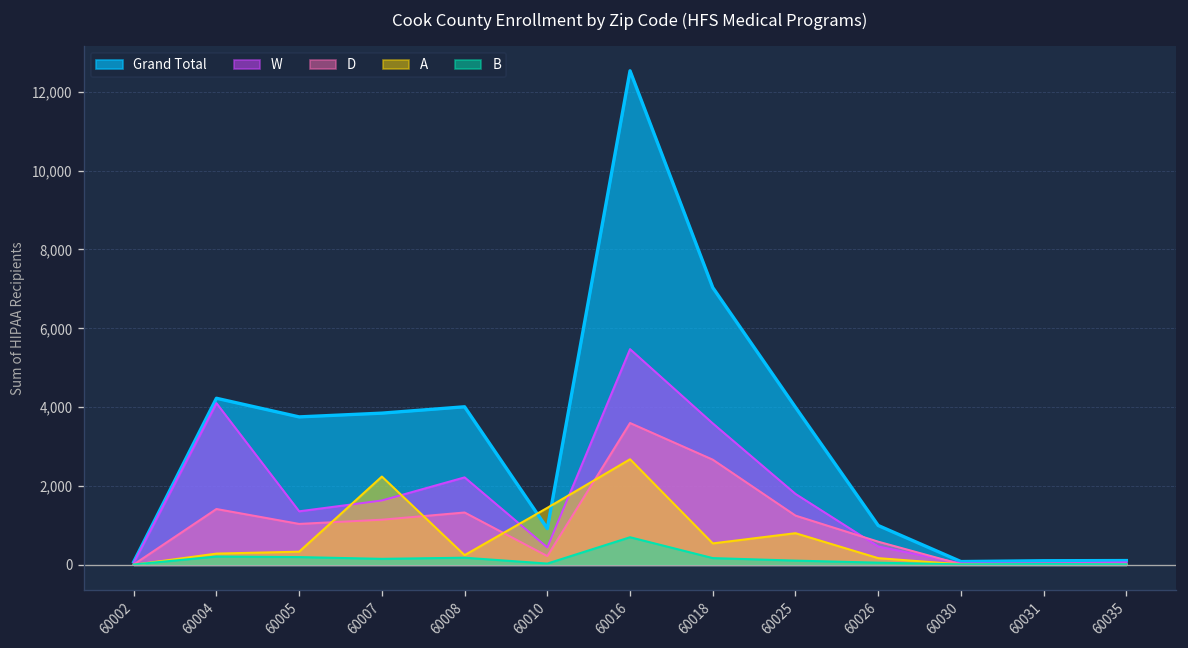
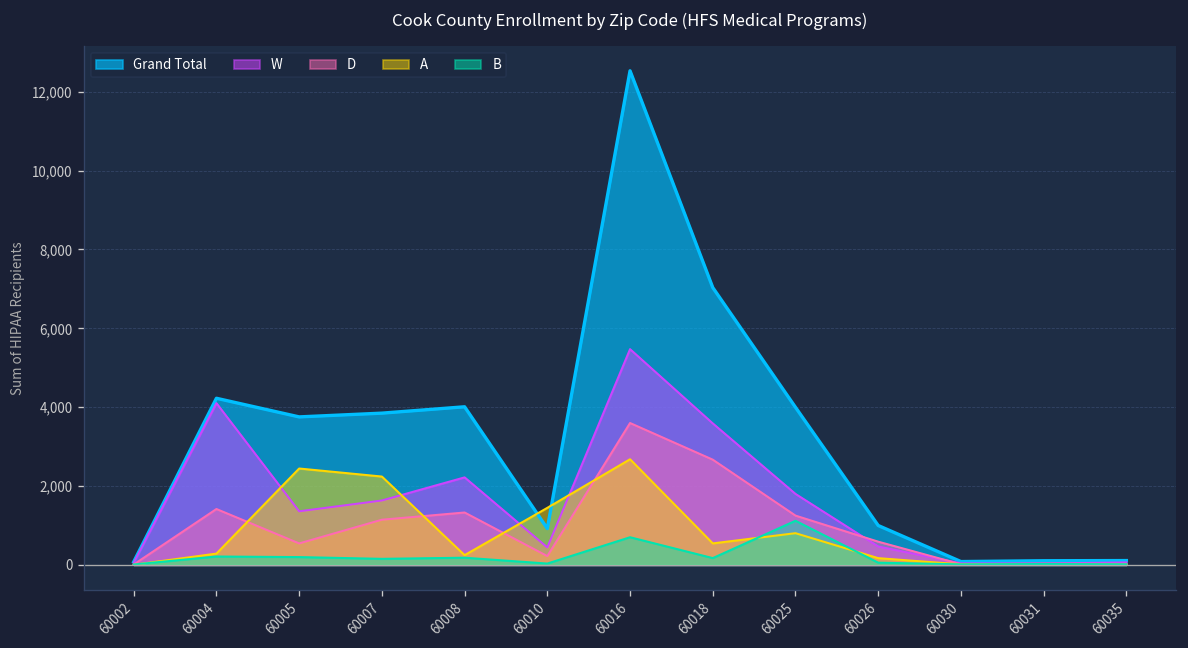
D, 60005: 1,000 -> 500
A, 60005: 300 -> 2,400
B, 60025: 100 -> 1,100
